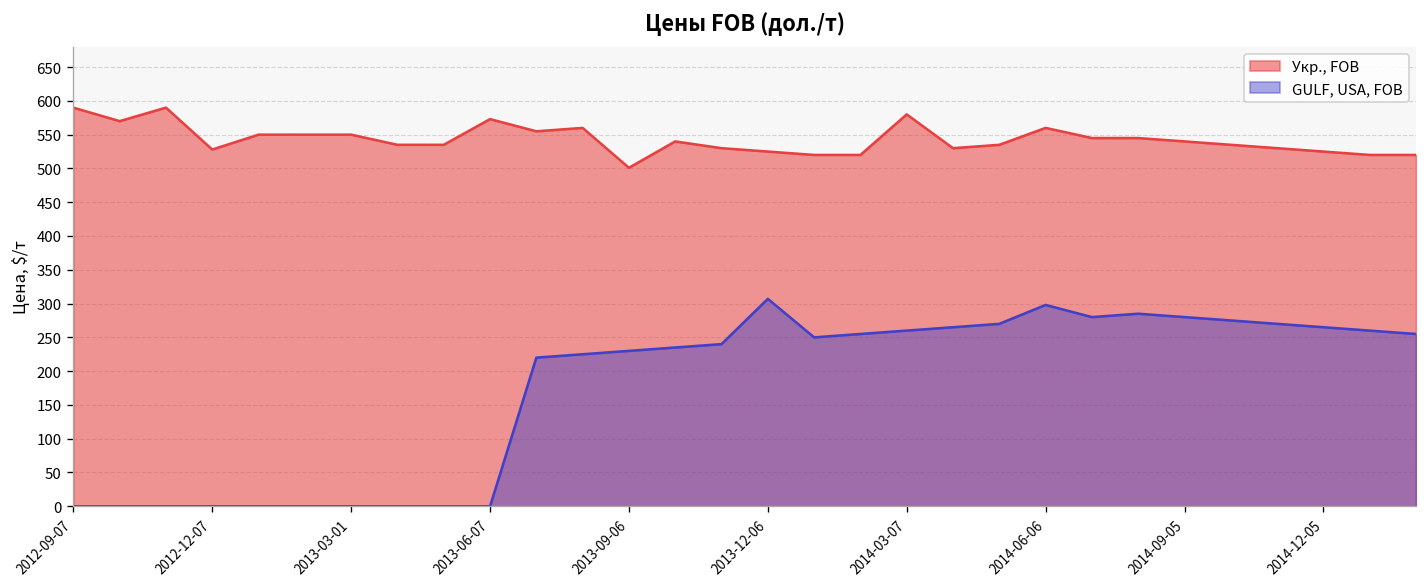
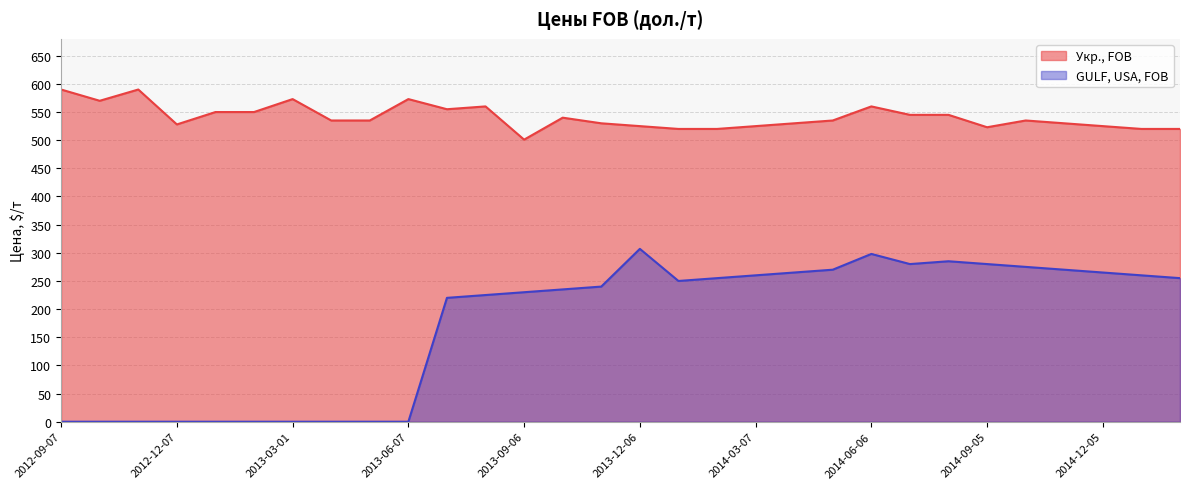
Укр., FOB, 2013-03-01: 550 -> 570
Укр., FOB, 2014-03-07: 580 -> 530
Укр., FOB, 2014-09-05: 540 -> 520
